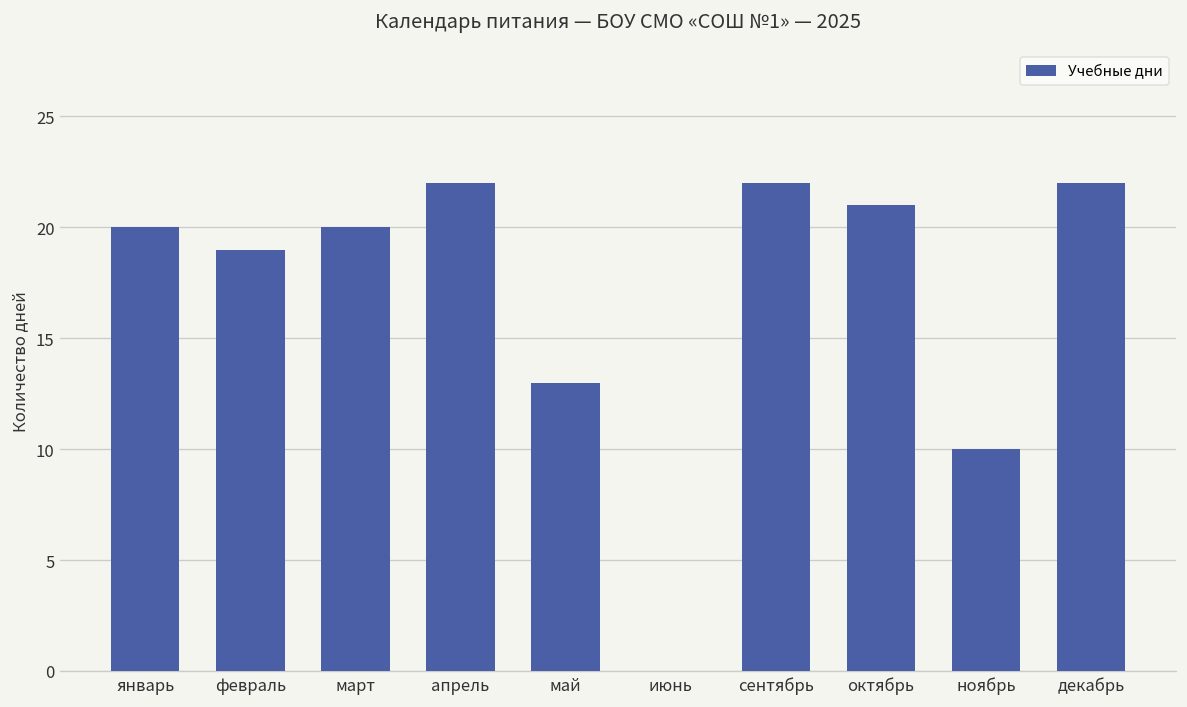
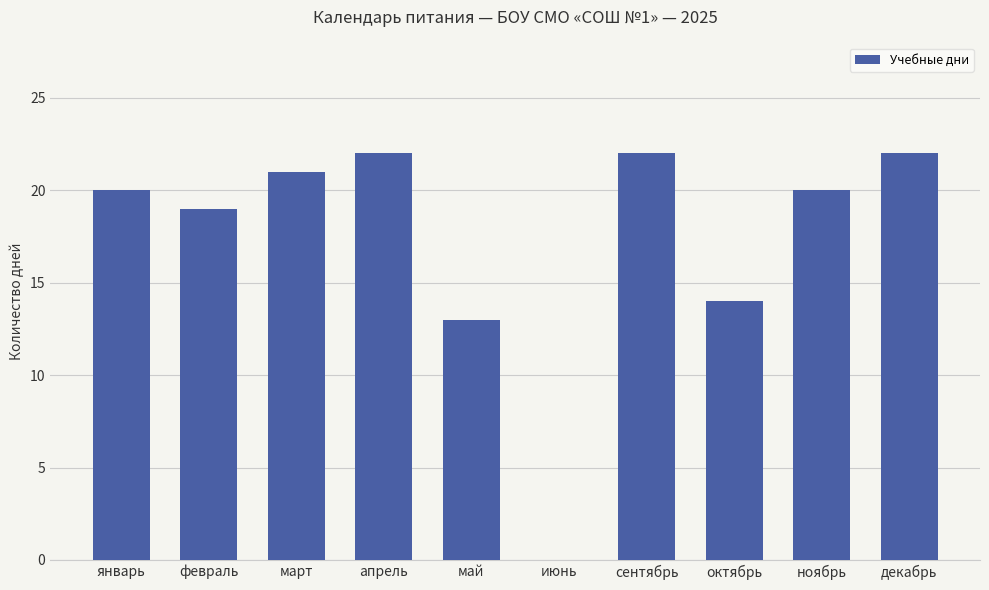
март: 20 -> 21
октябрь: 21 -> 14
ноябрь: 10 -> 20
